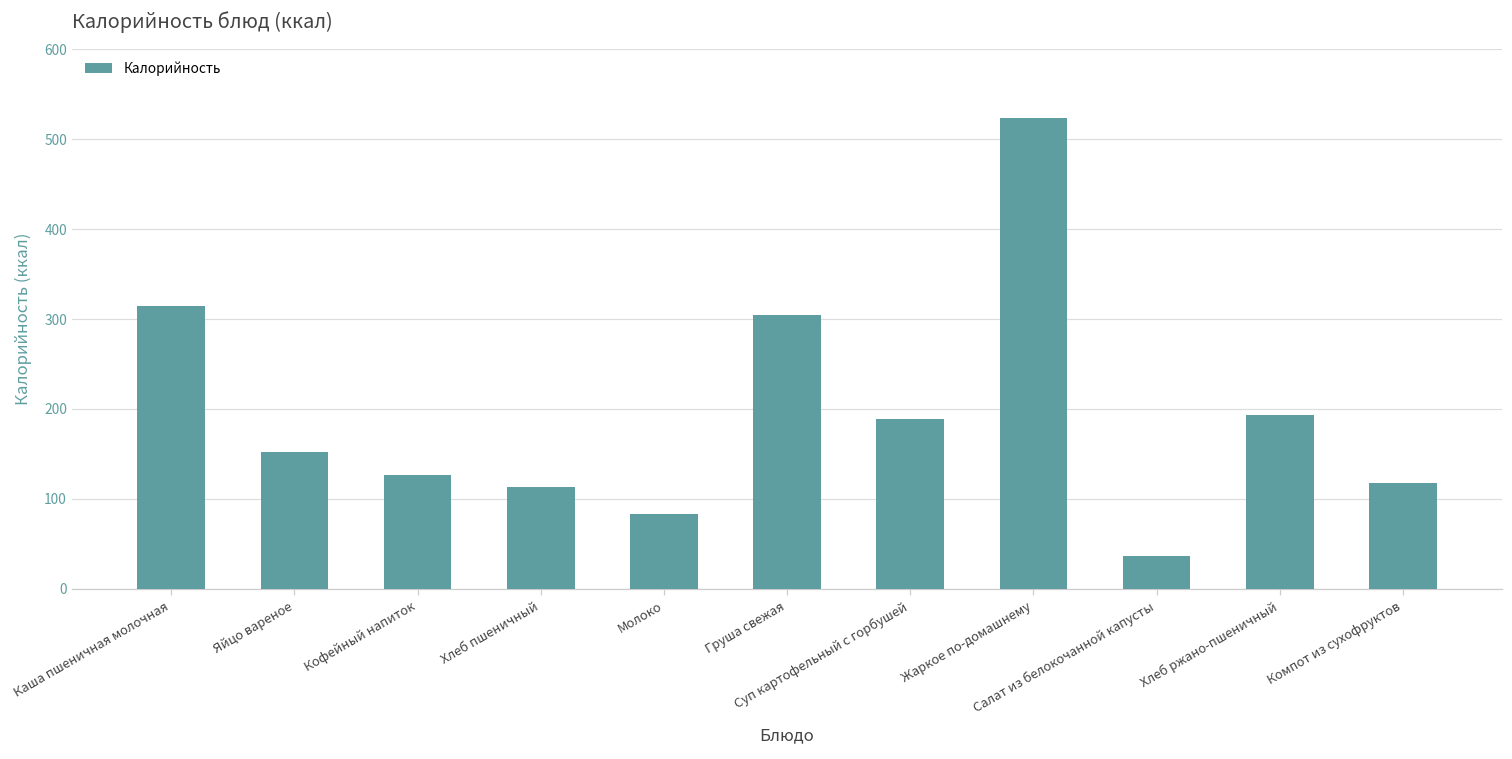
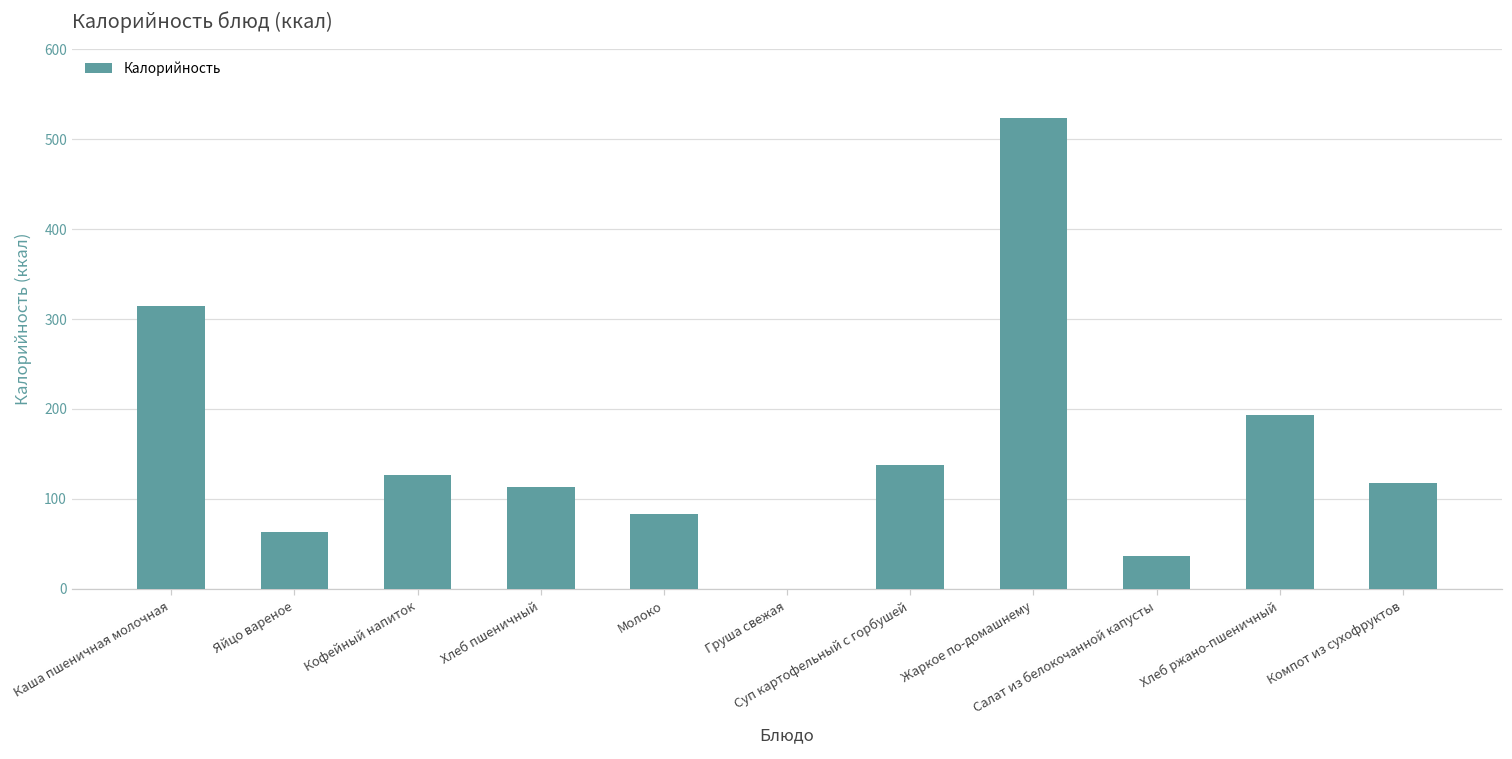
Яйцо вареное: 150 -> 60
Груша свежая: 310 -> 0
Суп картофельный с горбушей: 190 -> 140
